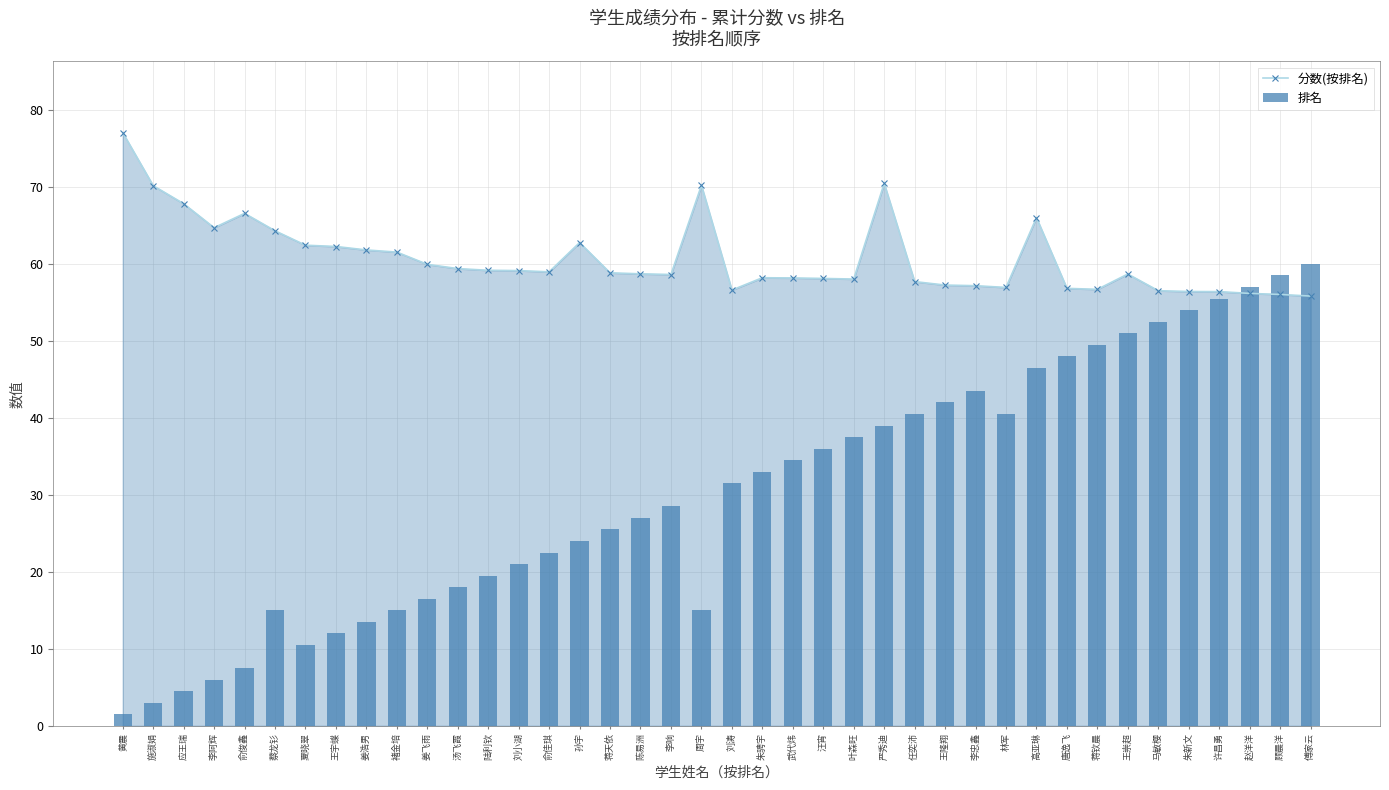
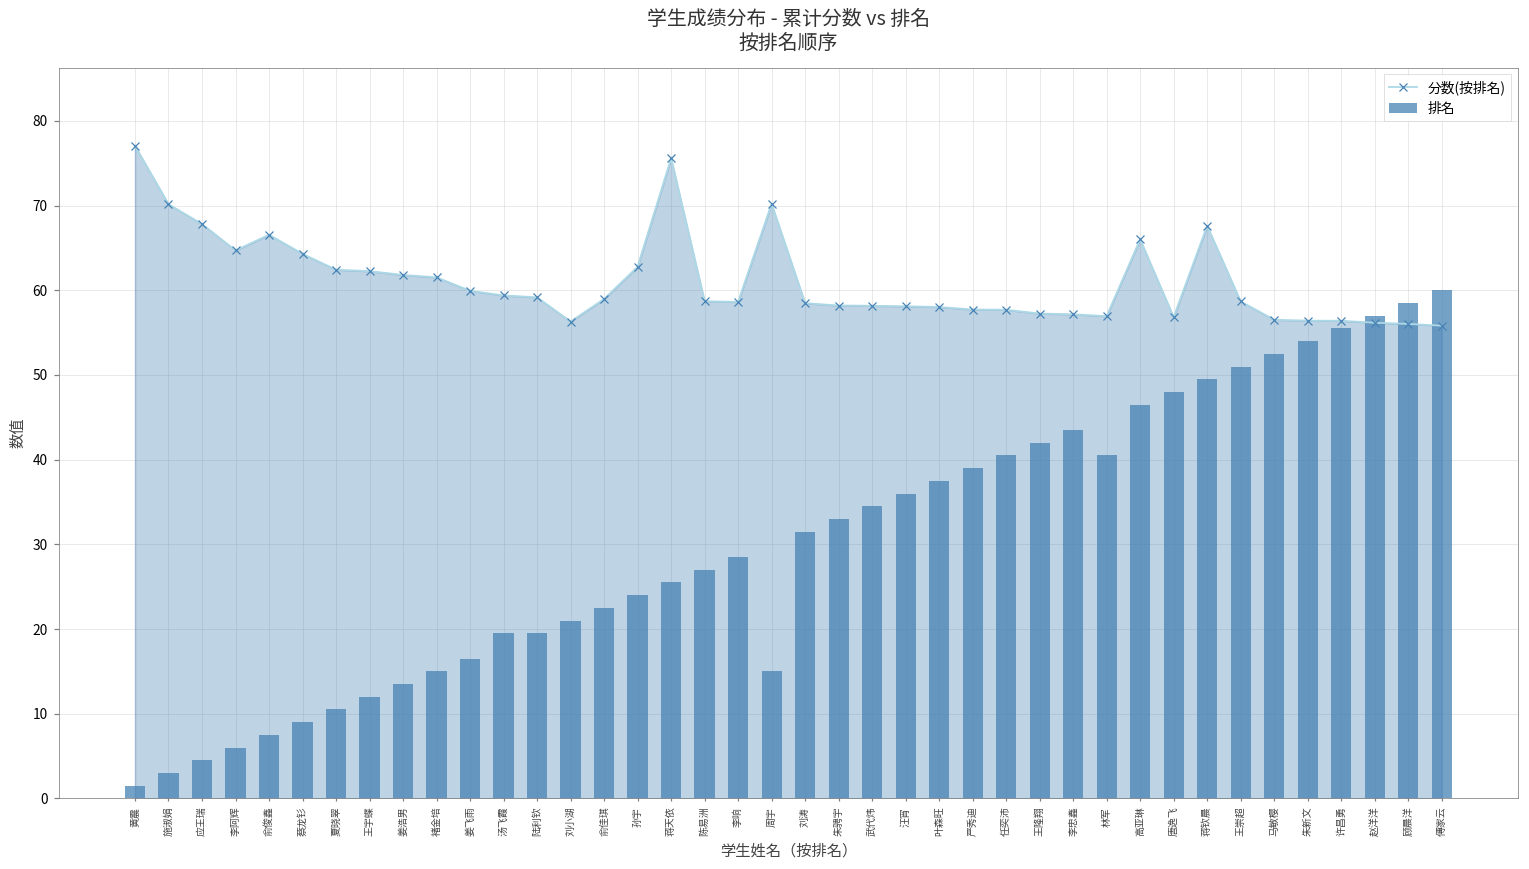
排名, 蔡龙钐: 15 -> 9
排名, 汤飞霞: 18 -> 20
分数(按排名), 刘小湖: 59 -> 56
分数(按排名), 蒋天依: 59 -> 76
分数(按排名), 刘涛: 57 -> 58
分数(按排名), 严秀迪: 70 -> 58
分数(按排名), 蒋钦晨: 57 -> 68
